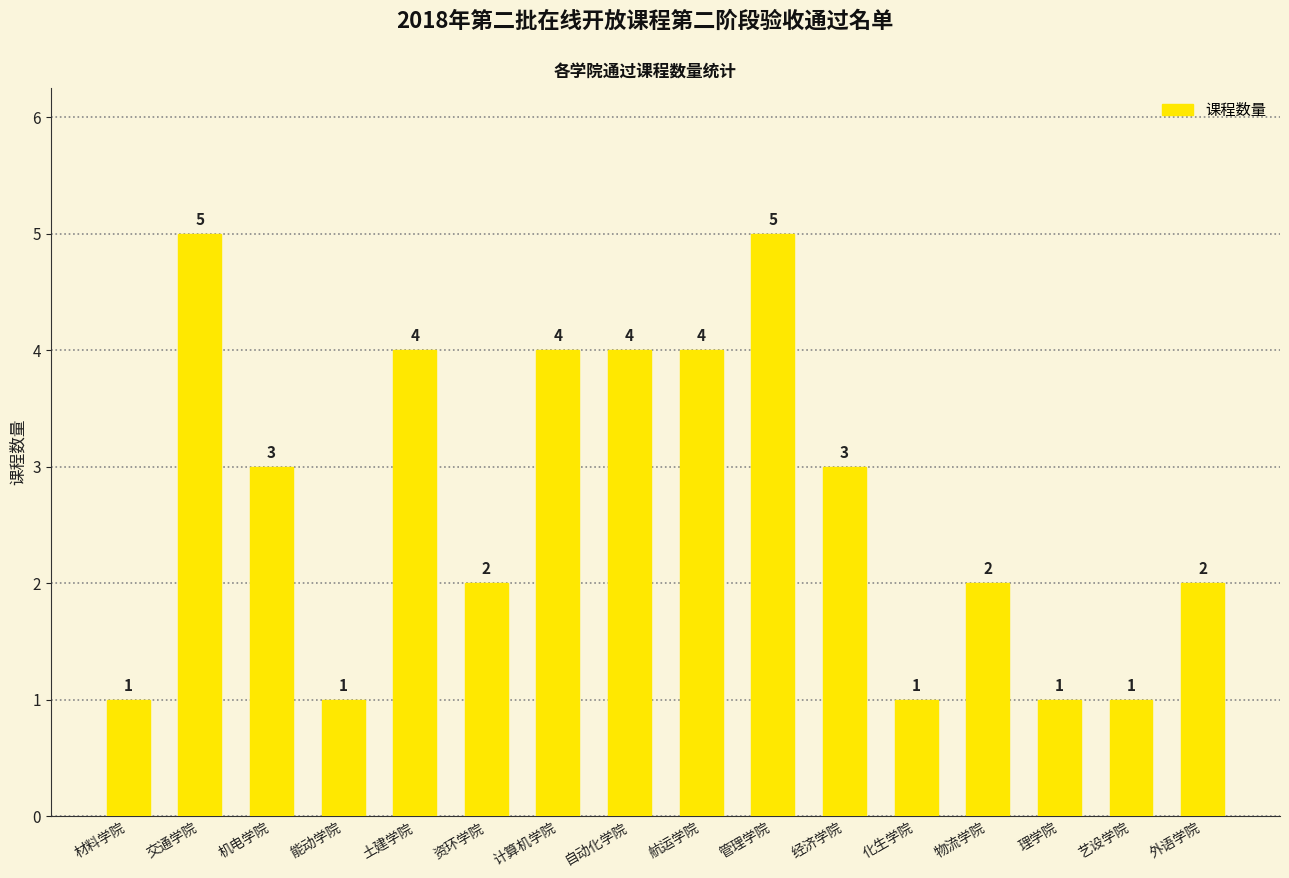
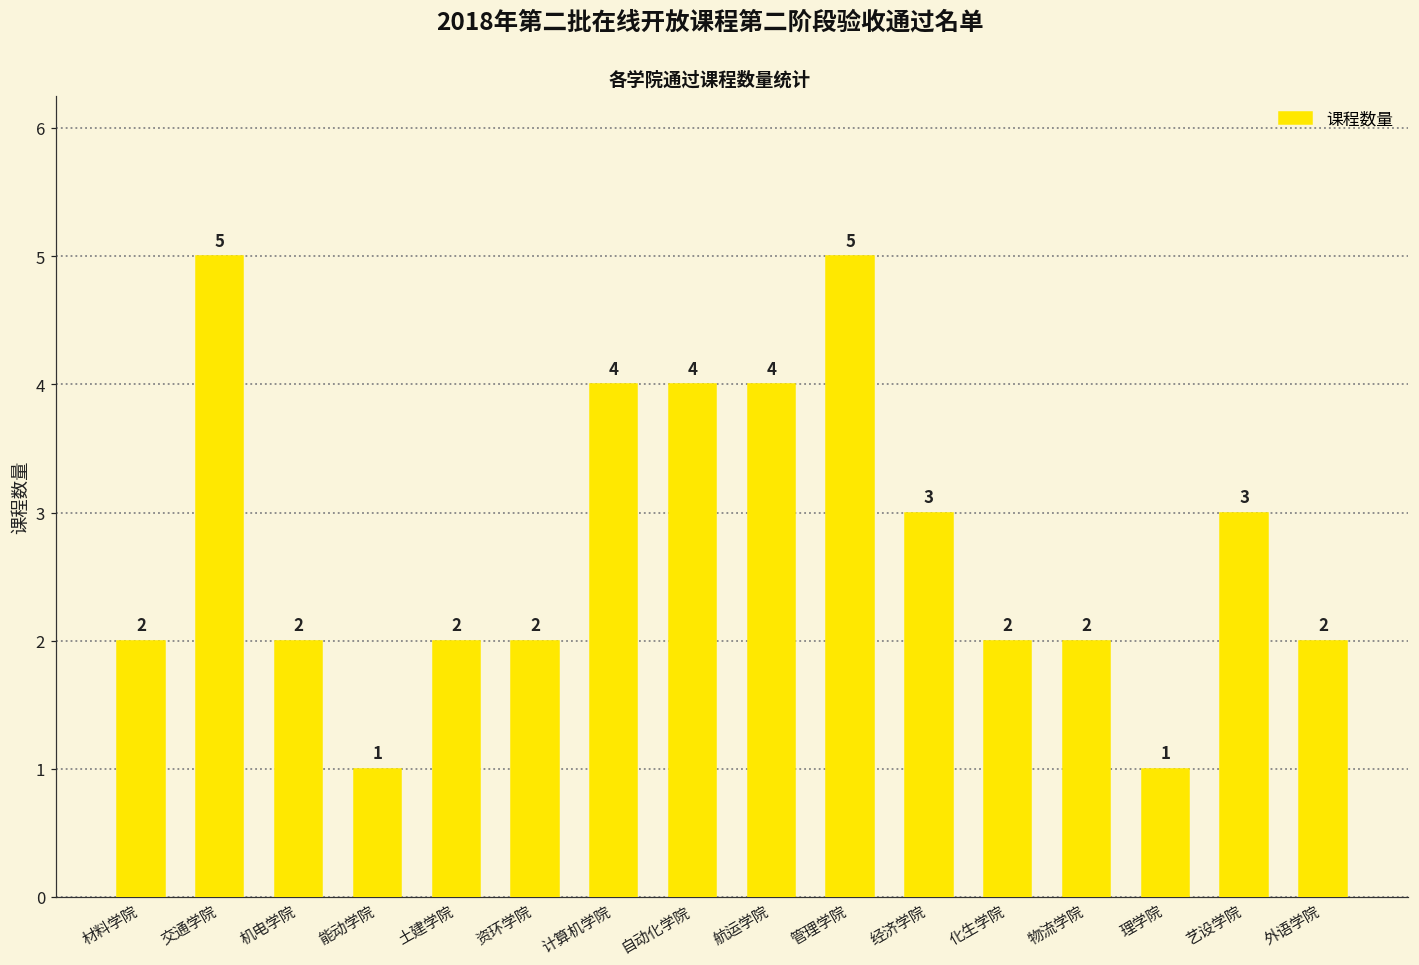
材料学院: 1 -> 2
机电学院: 3 -> 2
土建学院: 4 -> 2
化生学院: 1 -> 2
艺设学院: 1 -> 3
